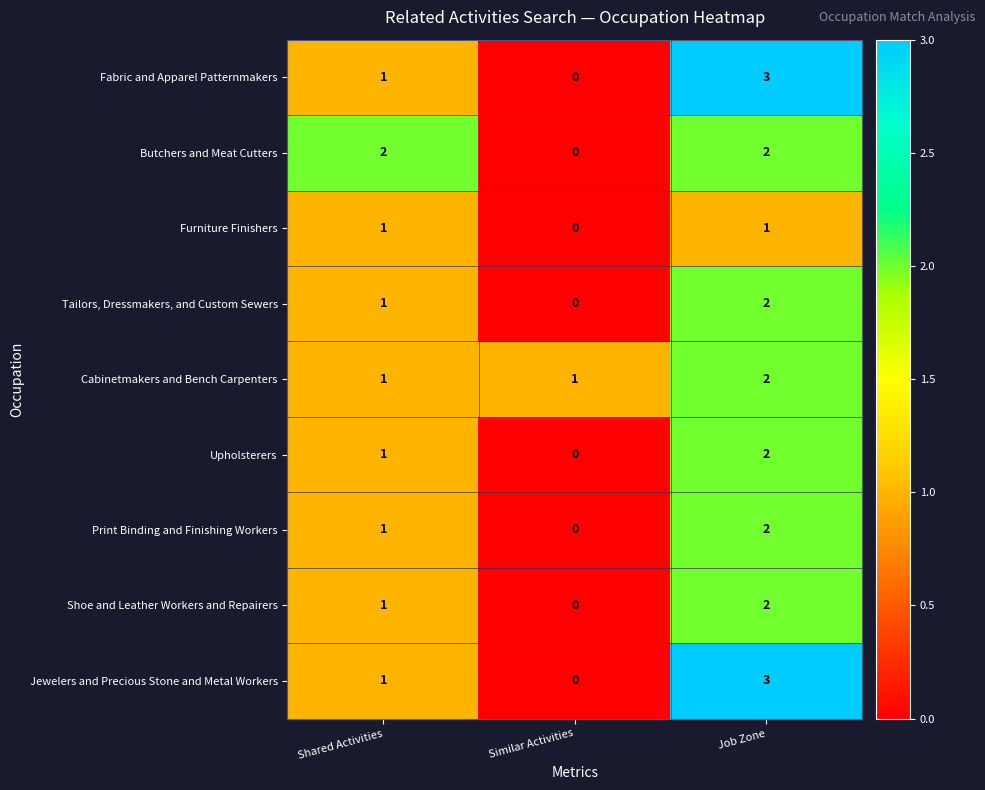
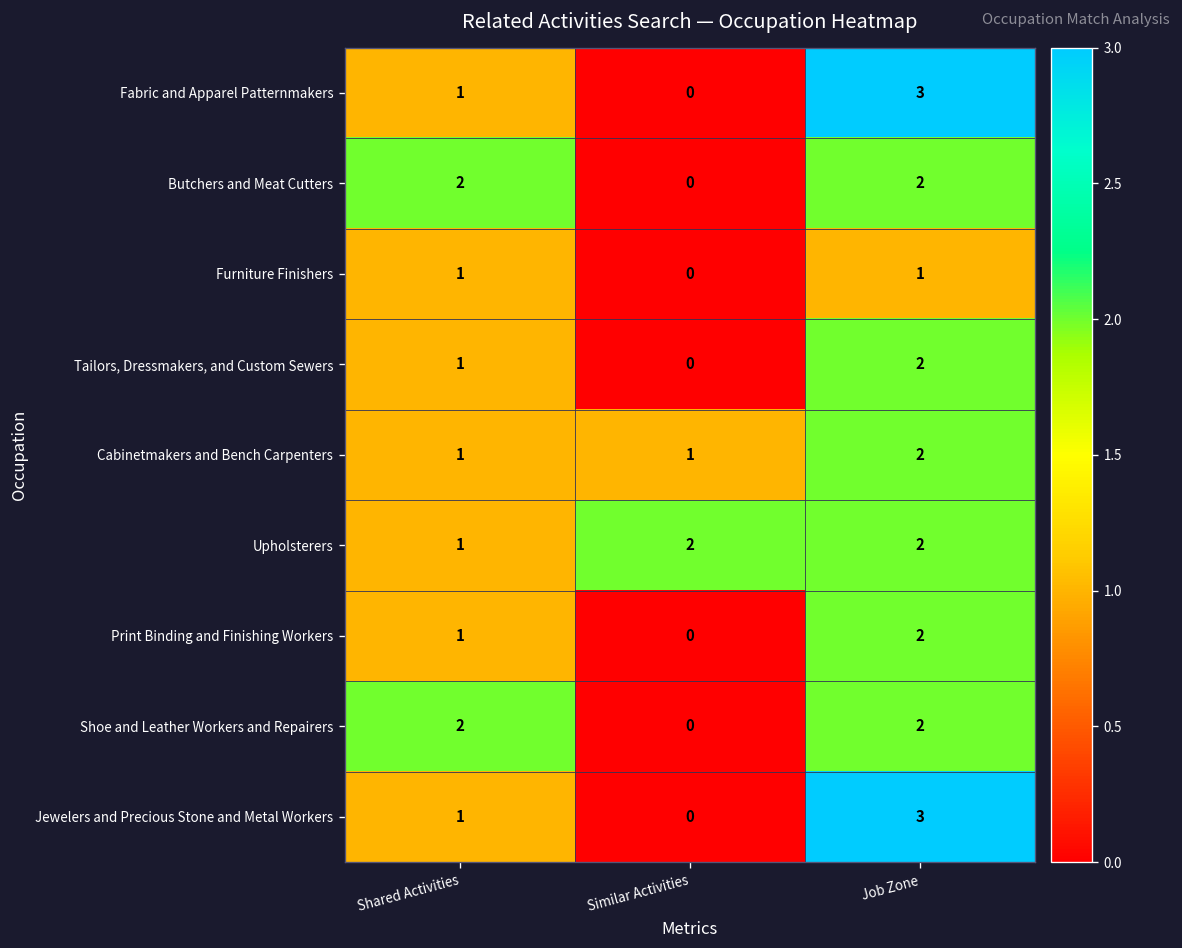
Upholsterers, Similar Activities: 0 -> 2
Shoe and Leather Workers and Repairers, Shared Activities: 1 -> 2
